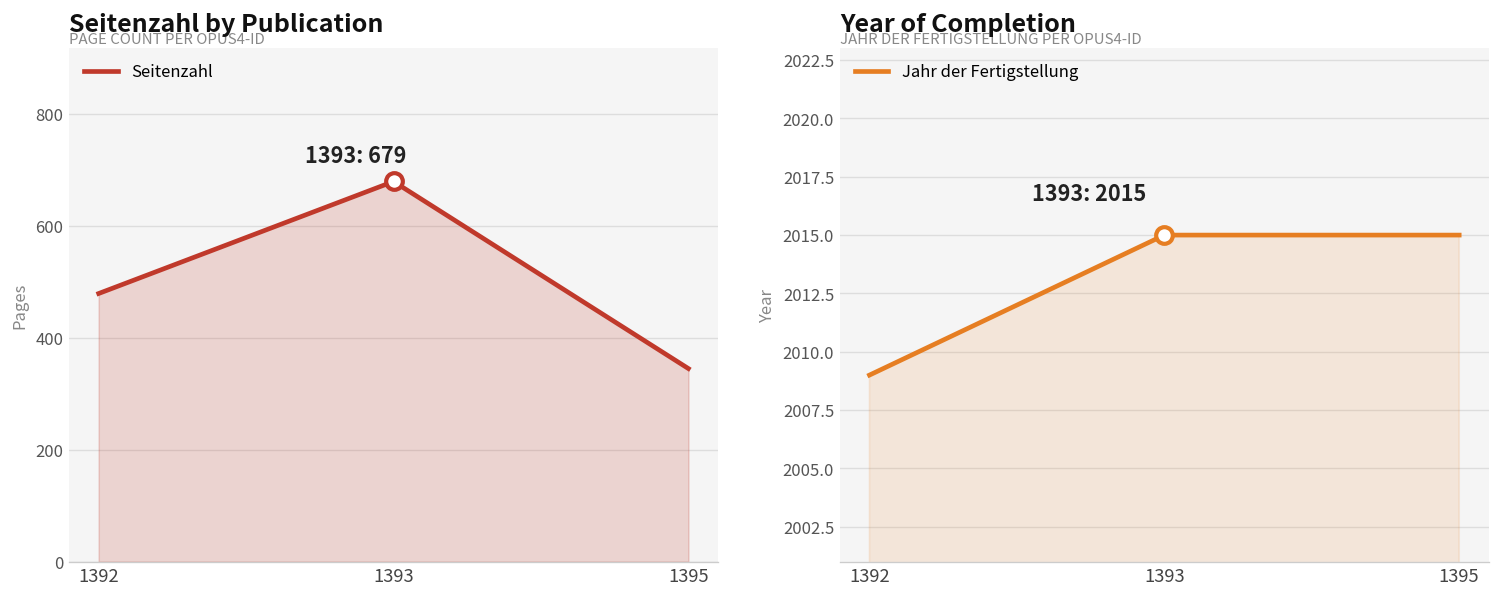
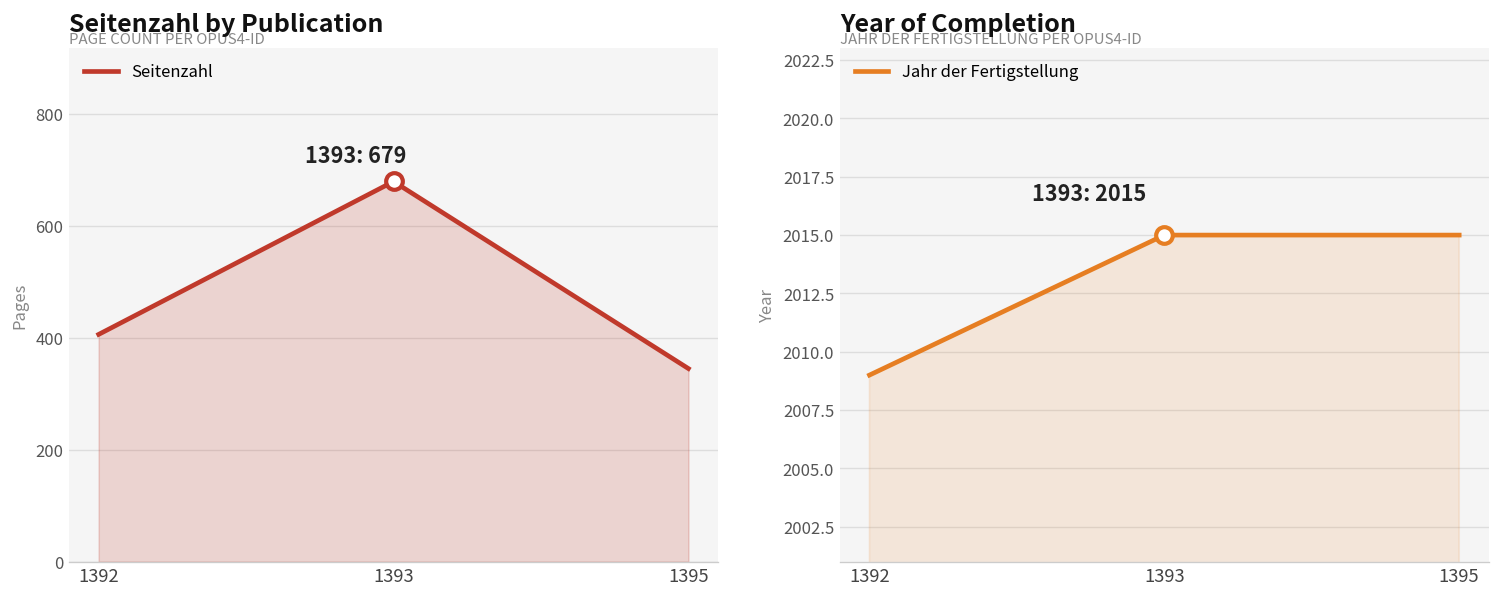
Seitenzahl by Publication, Seitenzahl, 1392: 480 -> 410
